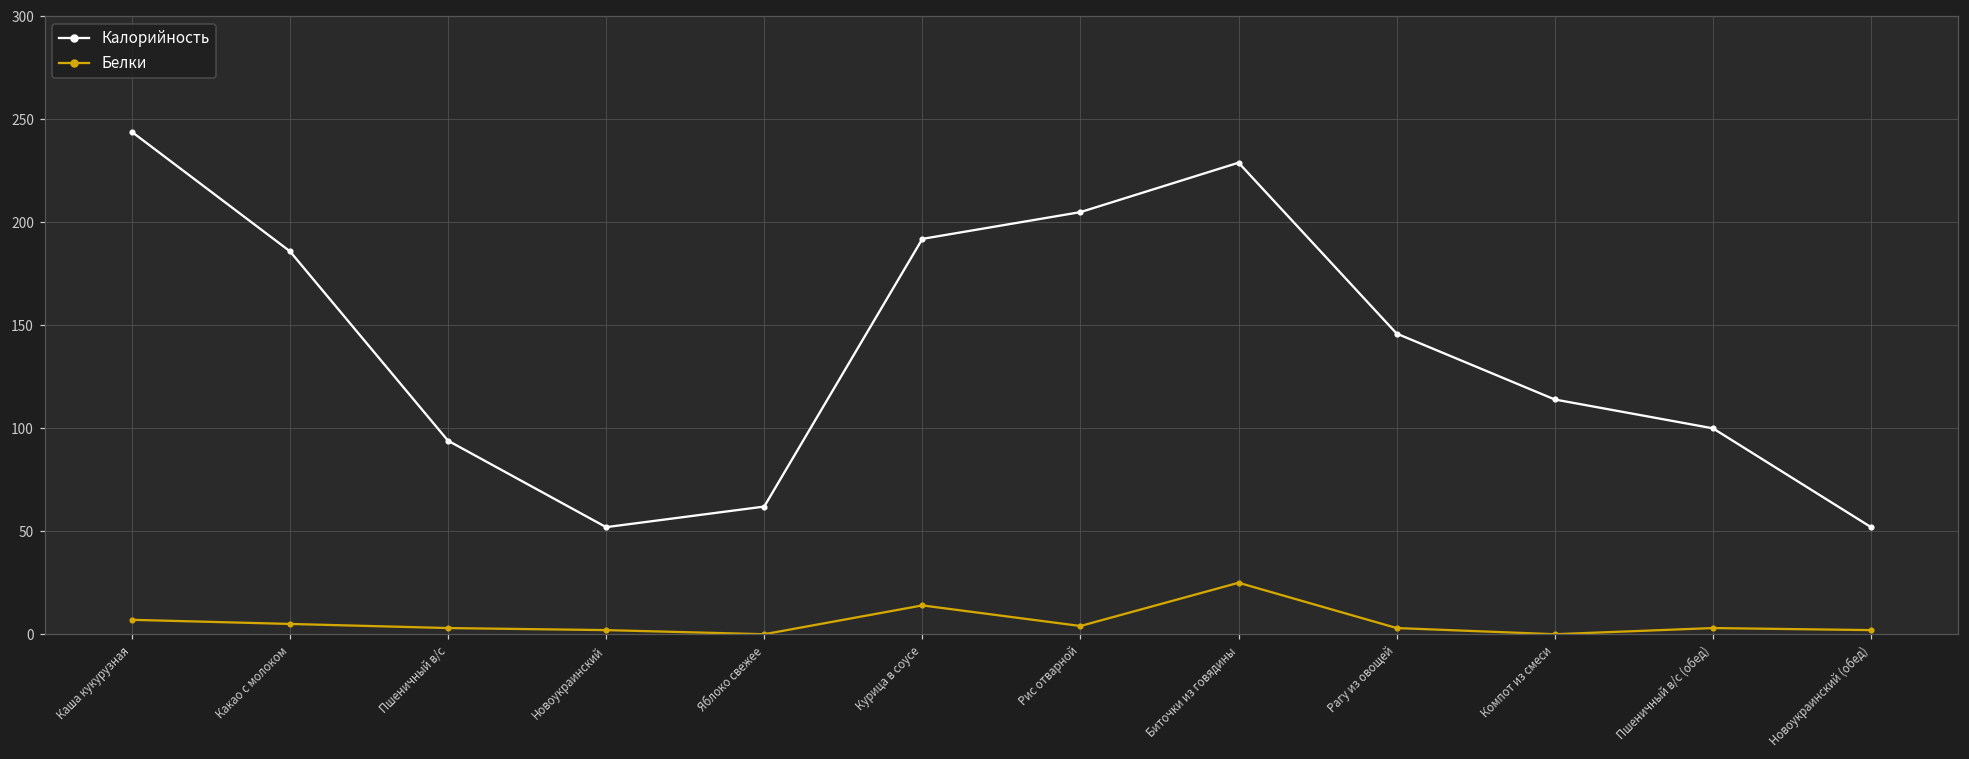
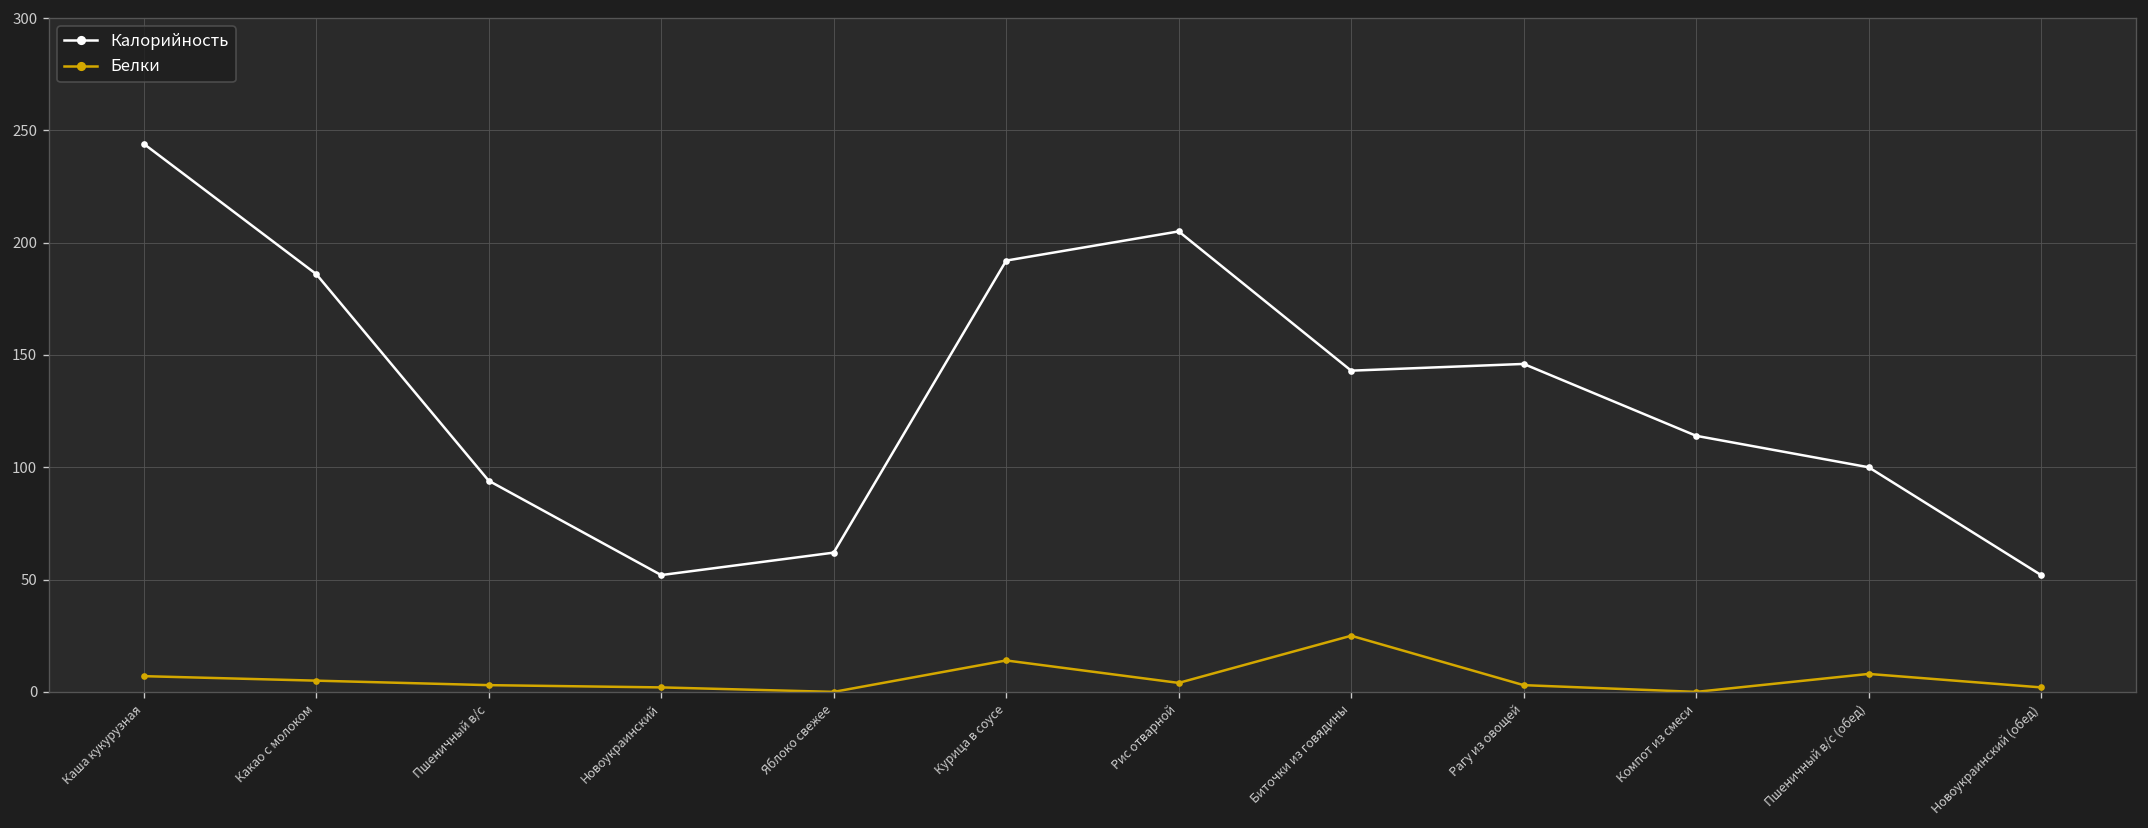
Калорийность, Биточки из говядины: 229 -> 143
Белки, Пшеничный в/с (обед): 3 -> 8
